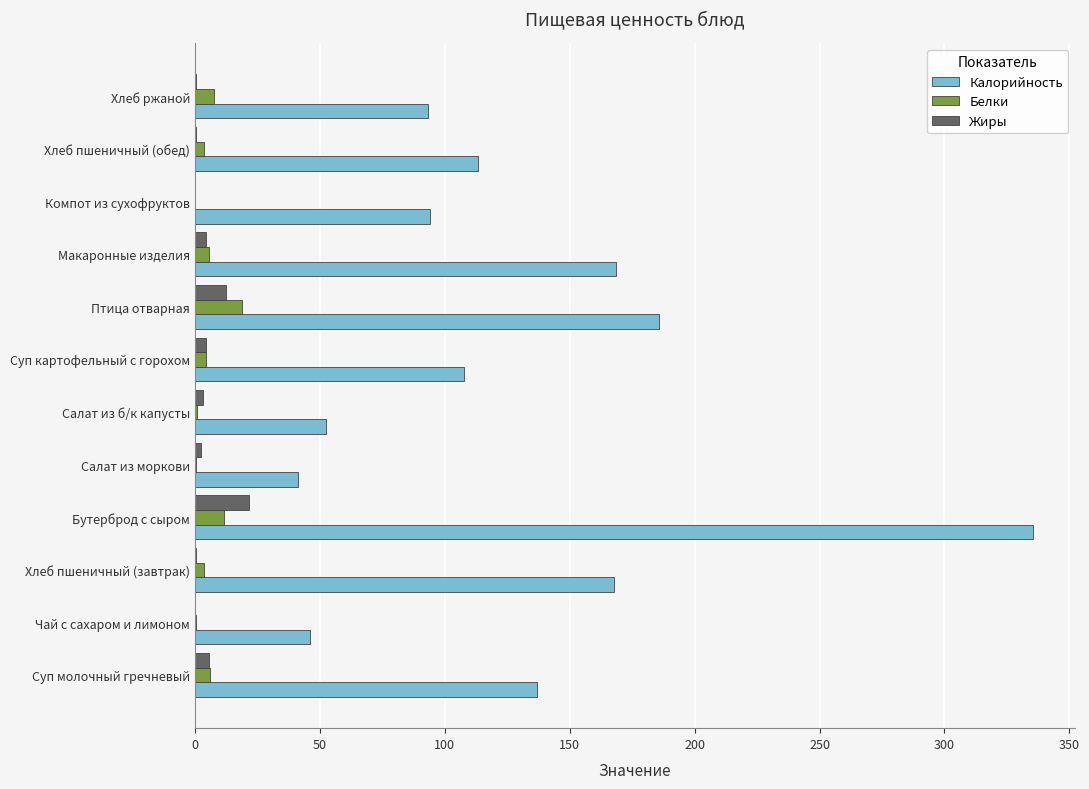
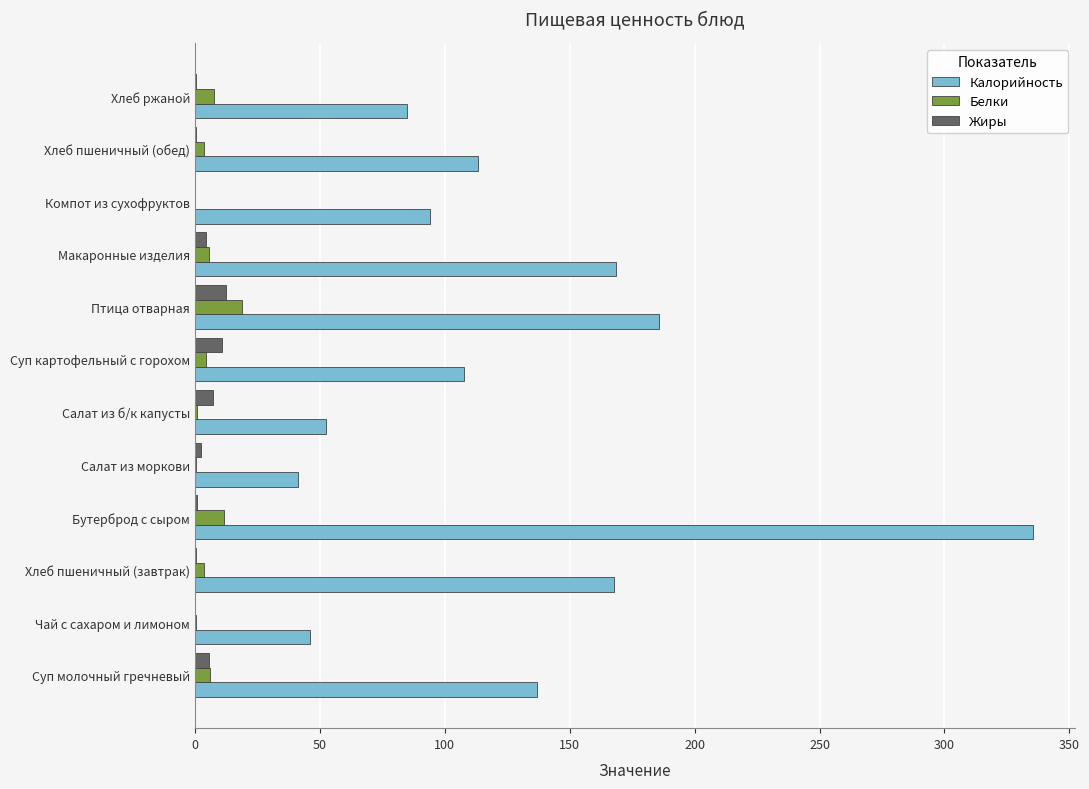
Калорийность, Хлеб ржаной: 93 -> 85
Жиры, Суп картофельный с горохом: 4 -> 11
Жиры, Салат из б/к капусты: 3 -> 7
Жиры, Бутерброд с сыром: 22 -> 1
